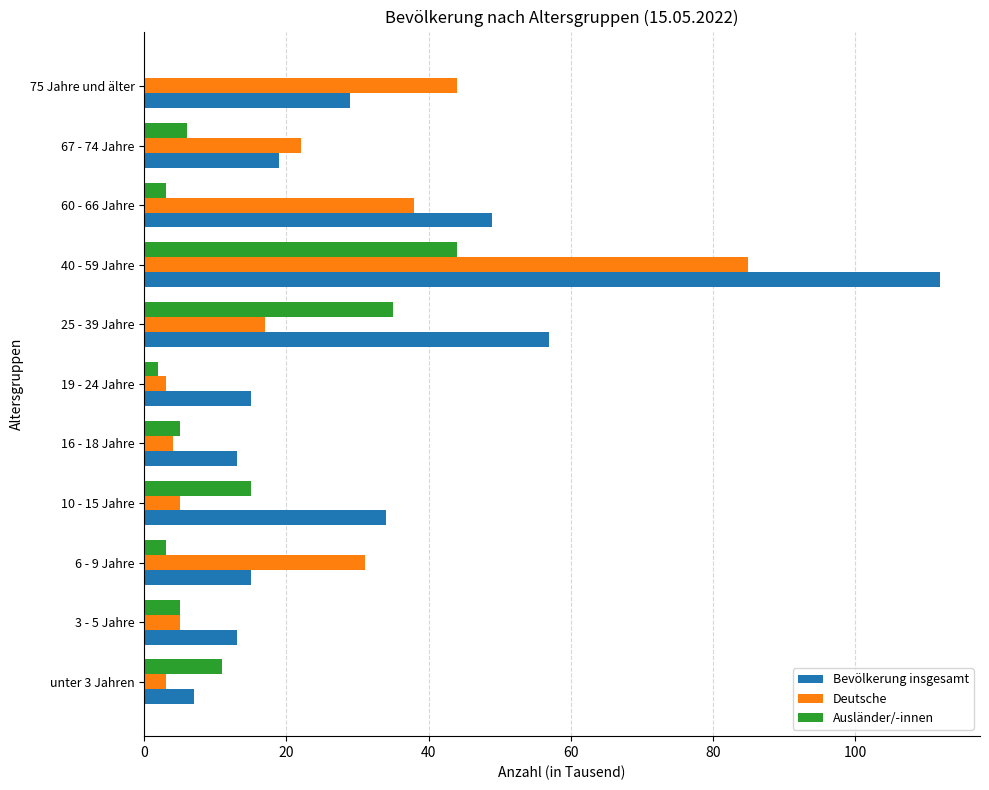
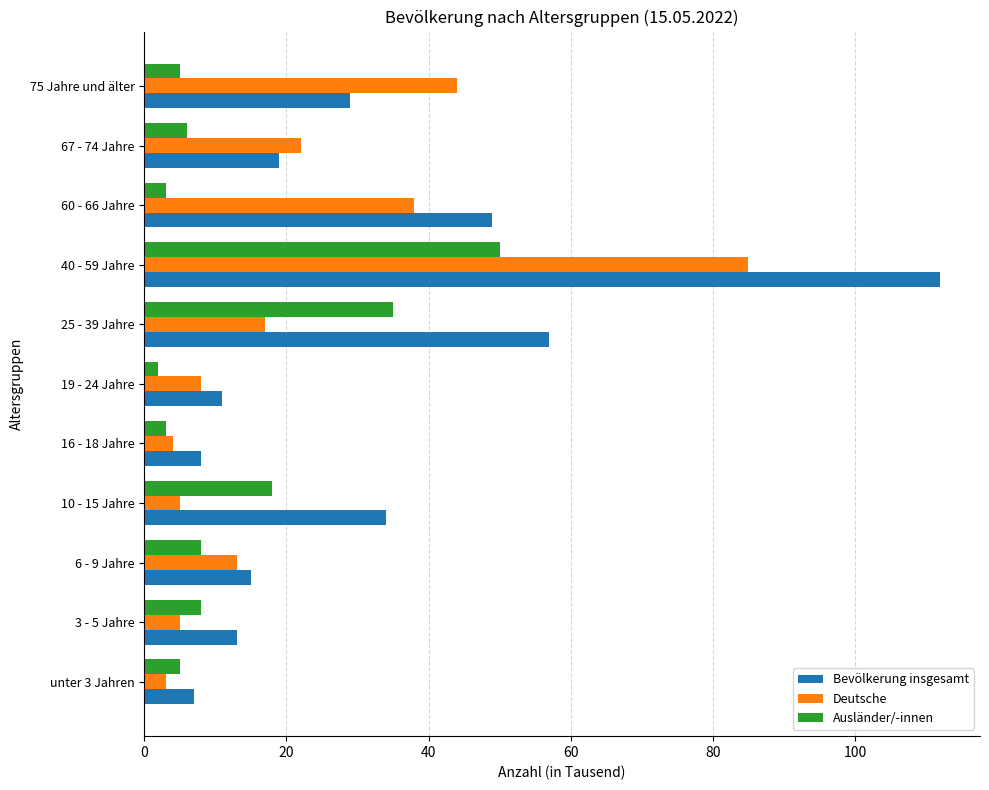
Ausländer/-innen, 75 Jahre und älter: 0 -> 5
Ausländer/-innen, 40 - 59 Jahre: 44 -> 50
Deutsche, 19 - 24 Jahre: 3 -> 8
Bevölkerung insgesamt, 19 - 24 Jahre: 15 -> 11
Ausländer/-innen, 16 - 18 Jahre: 5 -> 3
Bevölkerung insgesamt, 16 - 18 Jahre: 13 -> 8
Ausländer/-innen, 10 - 15 Jahre: 15 -> 18
Ausländer/-innen, 6 - 9 Jahre: 3 -> 8
Deutsche, 6 - 9 Jahre: 31 -> 13
Ausländer/-innen, 3 - 5 Jahre: 5 -> 8
Ausländer/-innen, unter 3 Jahren: 11 -> 5
